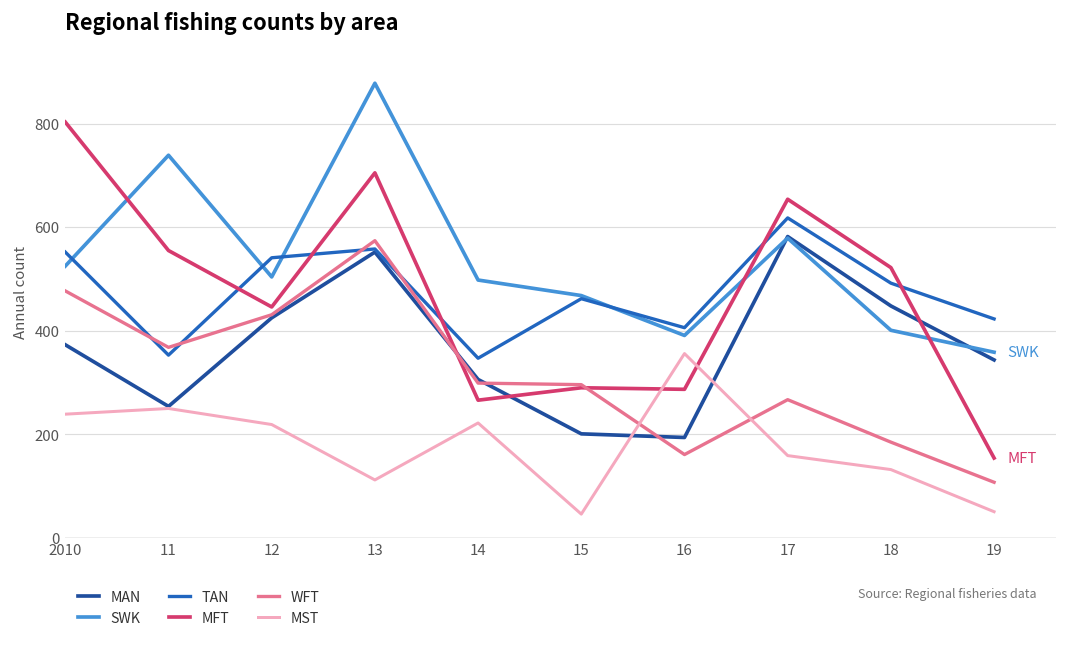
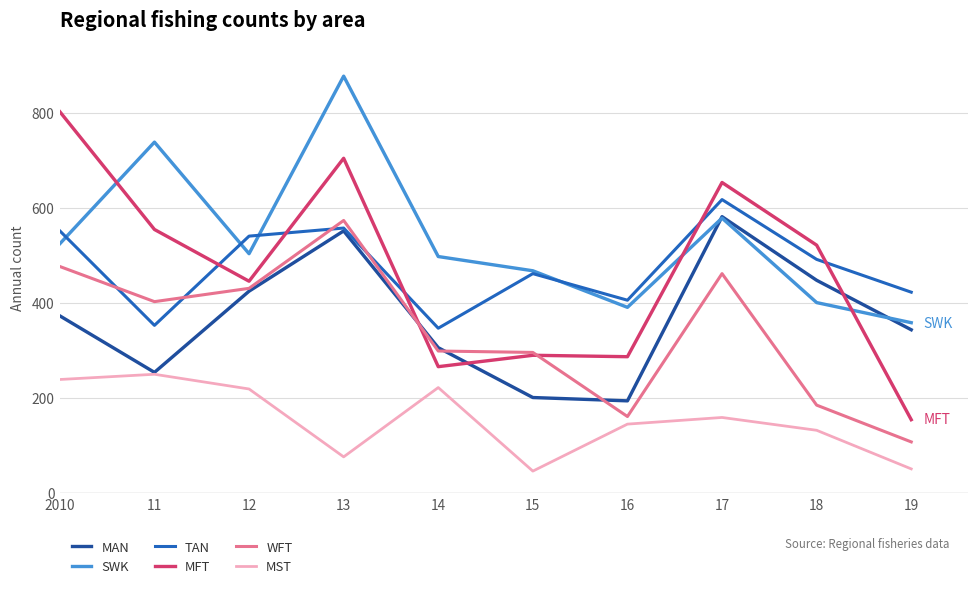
WFT, 11: 370 -> 400
MST, 13: 110 -> 80
MST, 16: 360 -> 150
WFT, 17: 270 -> 460
